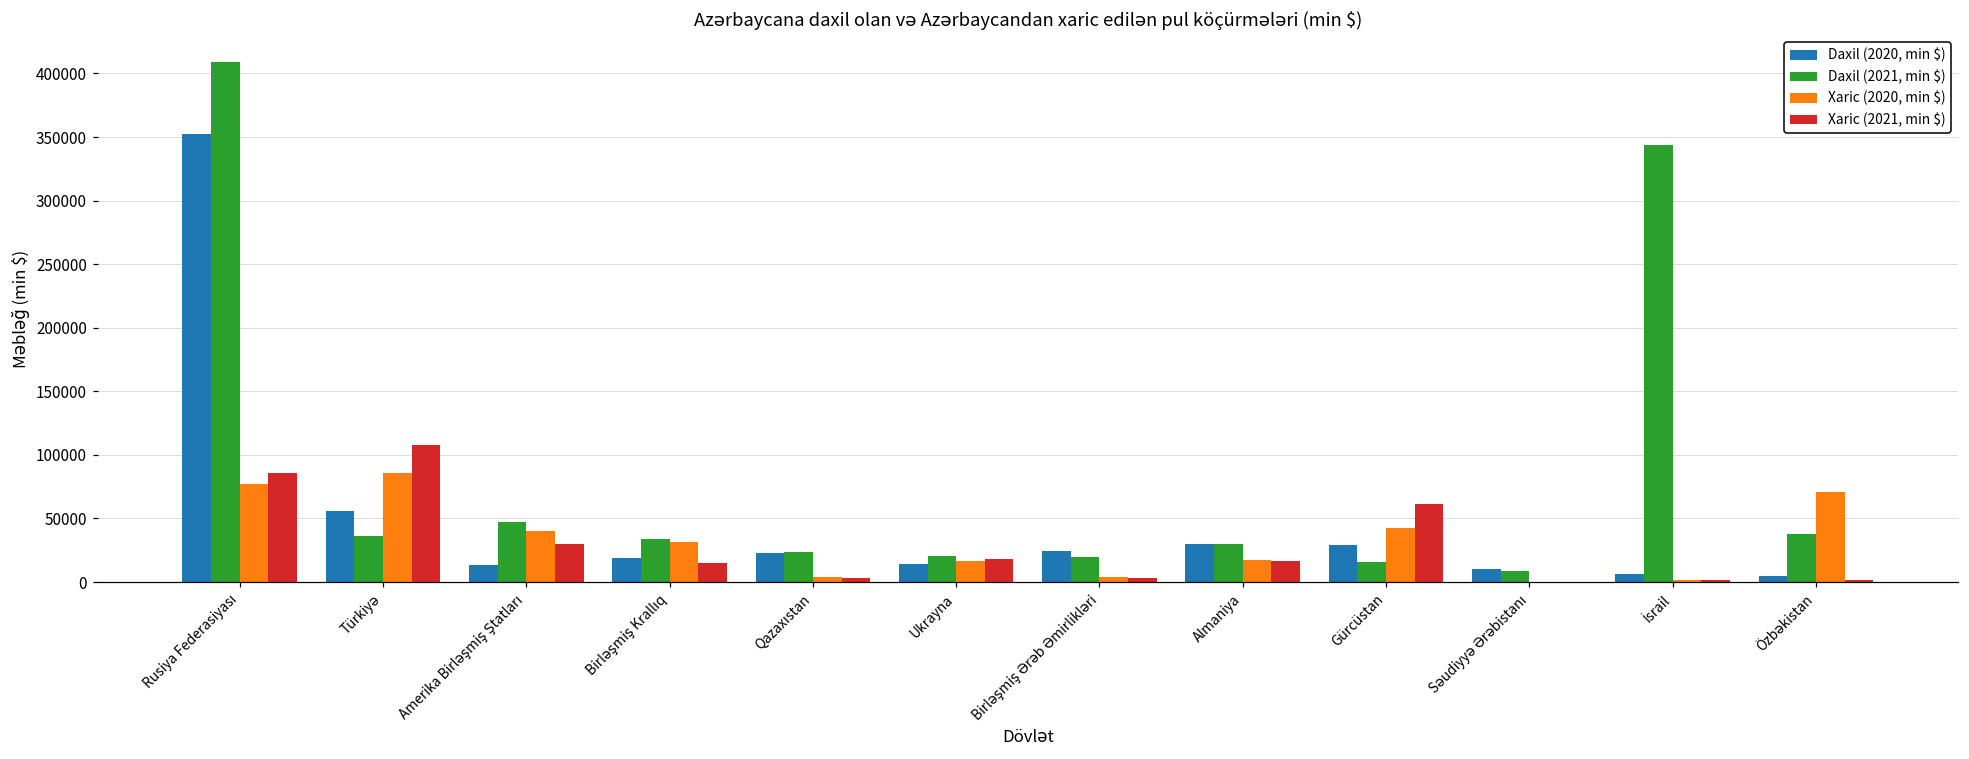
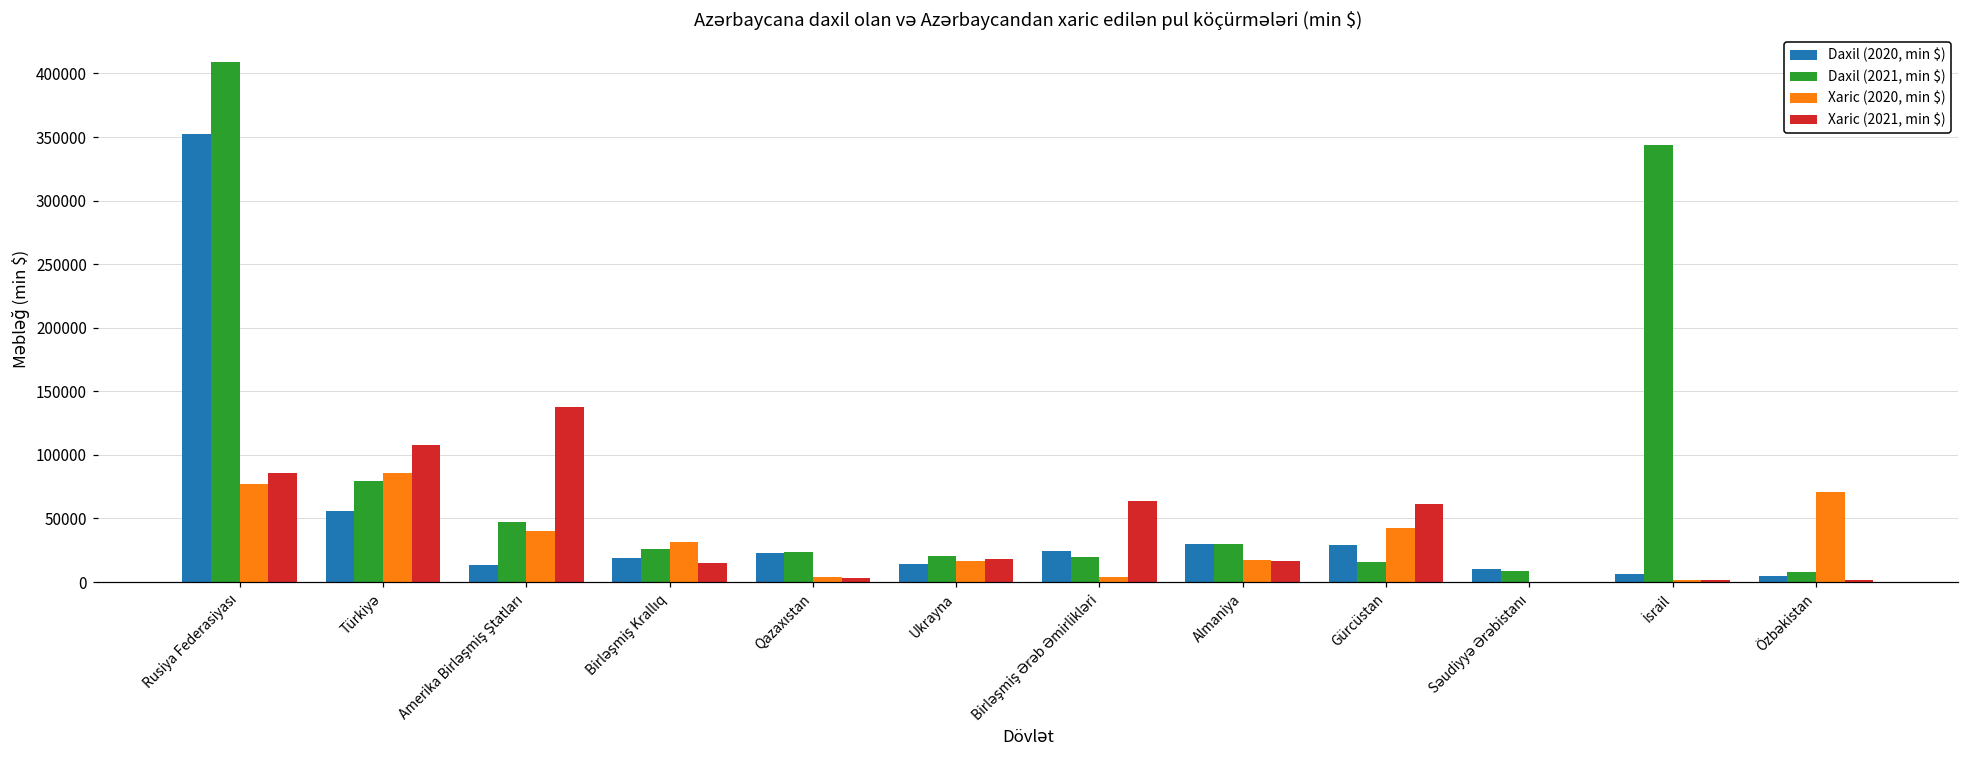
Daxil (2021, min $), Türkiyə: 36000 -> 80000
Xaric (2021, min $), Amerika Birləşmiş Ştatları: 30000 -> 138000
Daxil (2021, min $), Birləşmiş Krallıq: 34000 -> 26000
Xaric (2021, min $), Birləşmiş Ərəb Əmirlikləri: 3000 -> 63000
Daxil (2021, min $), Özbəkistan: 38000 -> 8000
